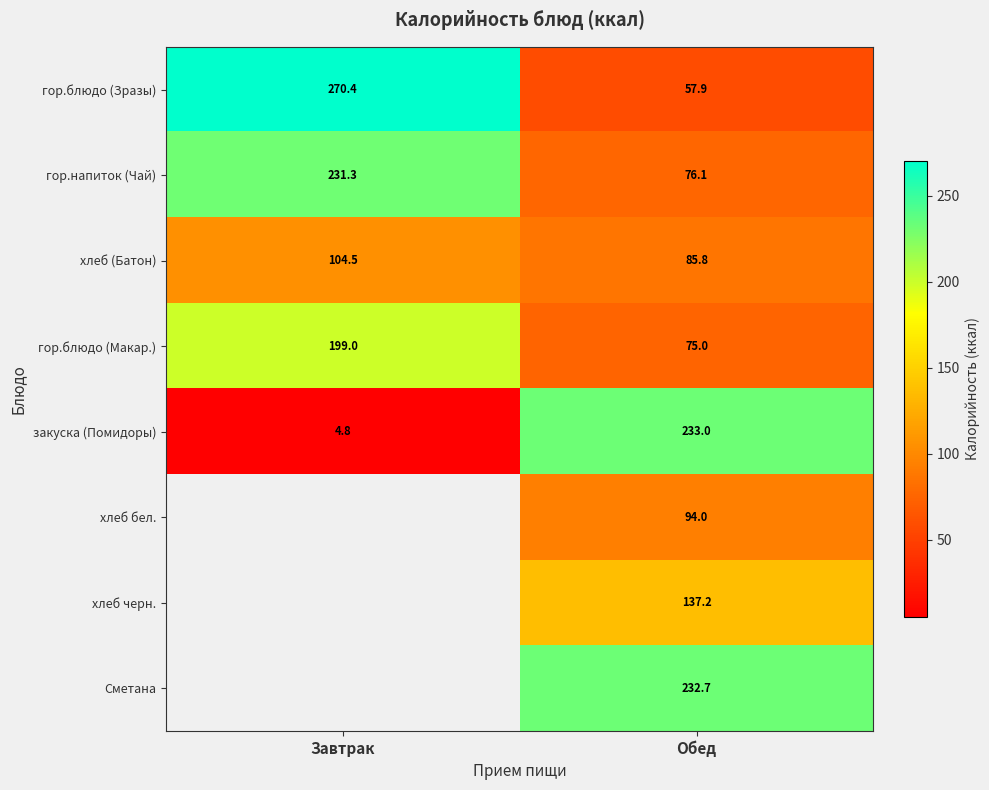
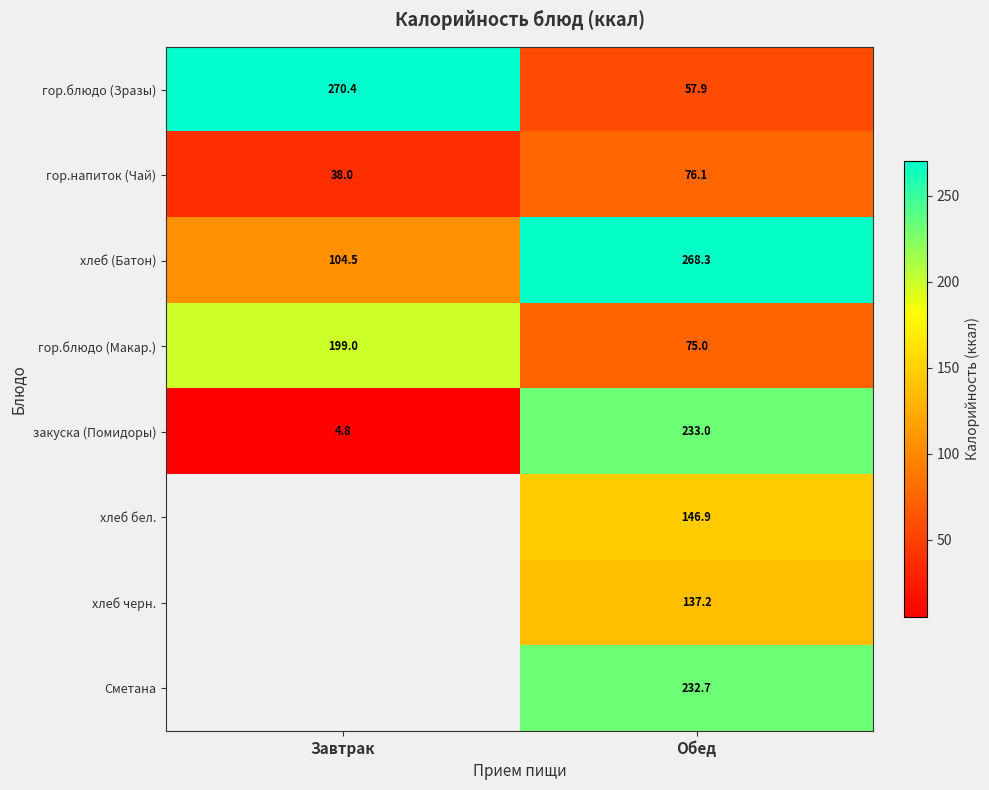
гор.напиток (Чай), Завтрак: 231.3 -> 38.0
хлеб (Батон), Обед: 85.8 -> 268.3
хлеб бел., Обед: 94.0 -> 146.9
